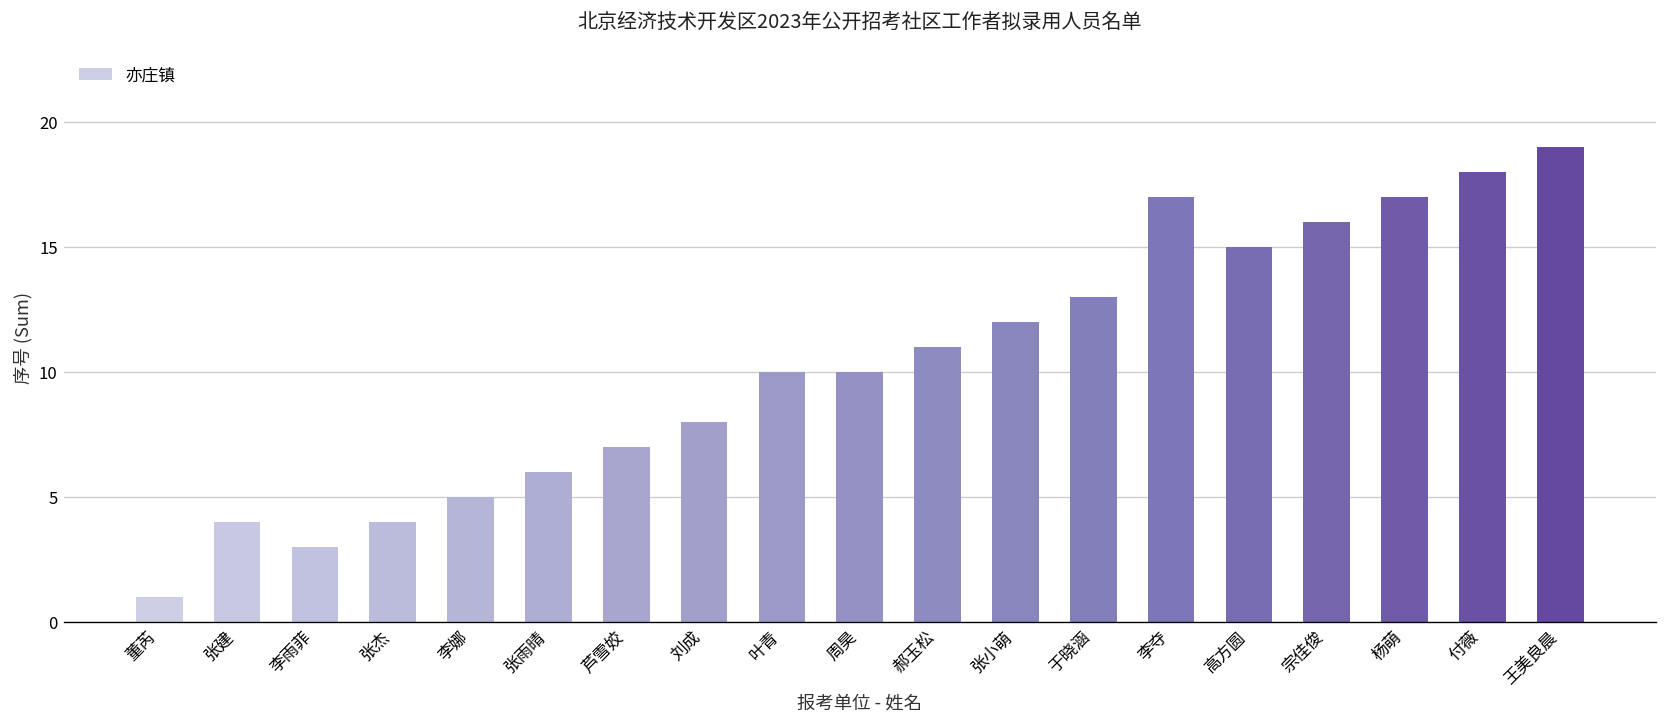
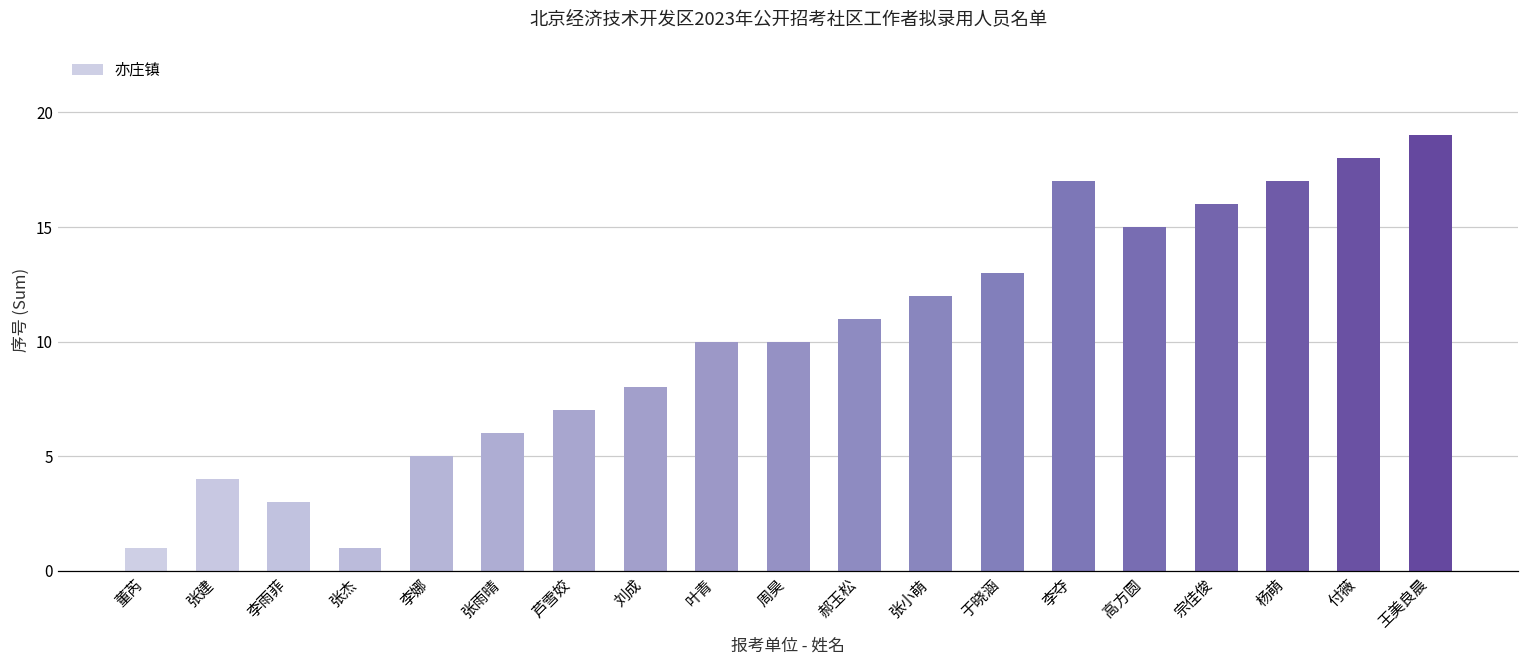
张杰: 4 -> 1
